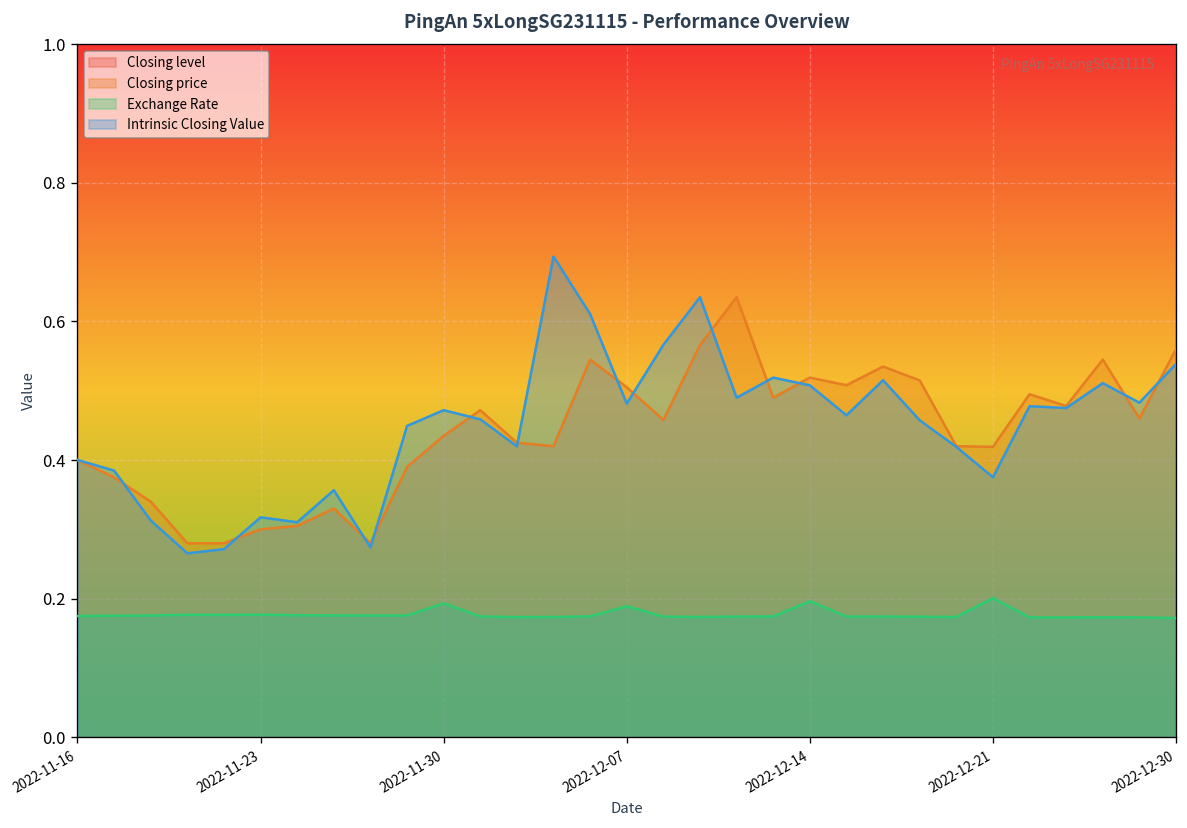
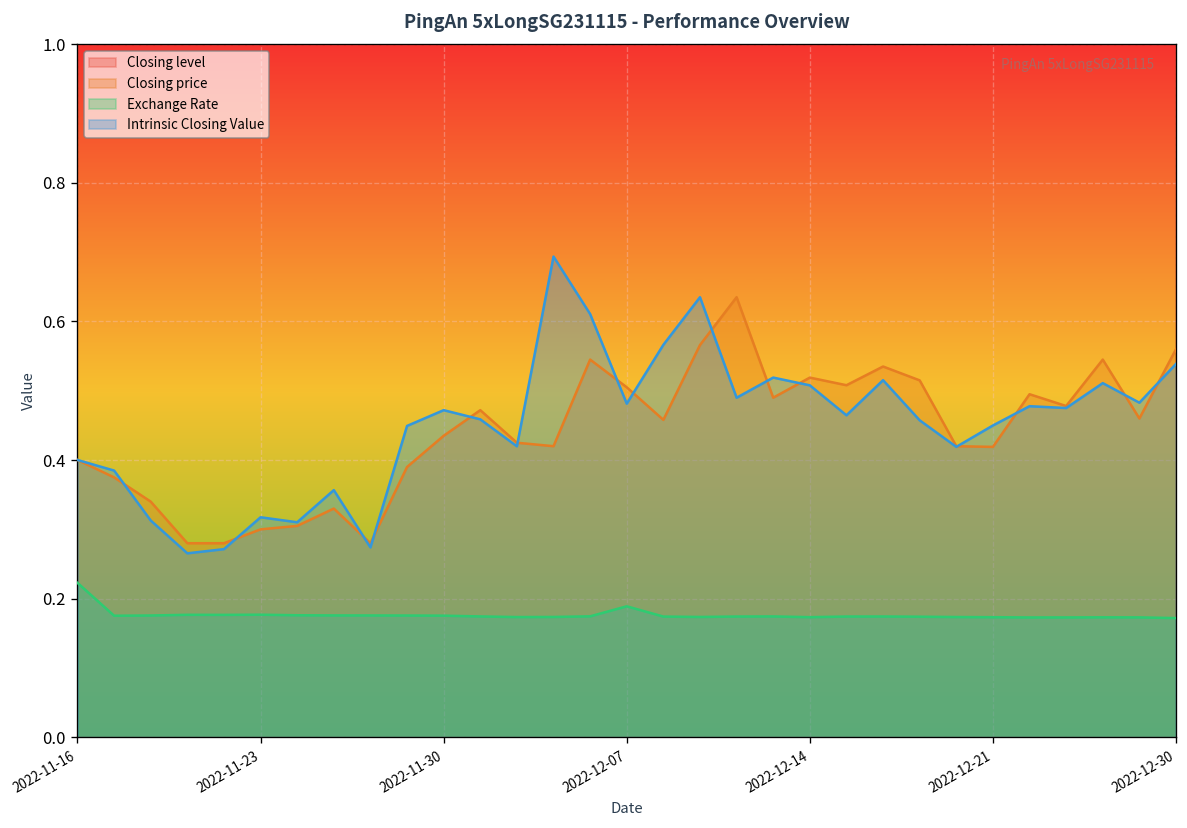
Exchange Rate, 2022-11-16: 0.17 -> 0.22
Exchange Rate, 2022-11-30: 0.19 -> 0.18
Exchange Rate, 2022-12-14: 0.20 -> 0.17
Exchange Rate, 2022-12-21: 0.20 -> 0.17
Intrinsic Closing Value, 2022-12-21: 0.38 -> 0.45
